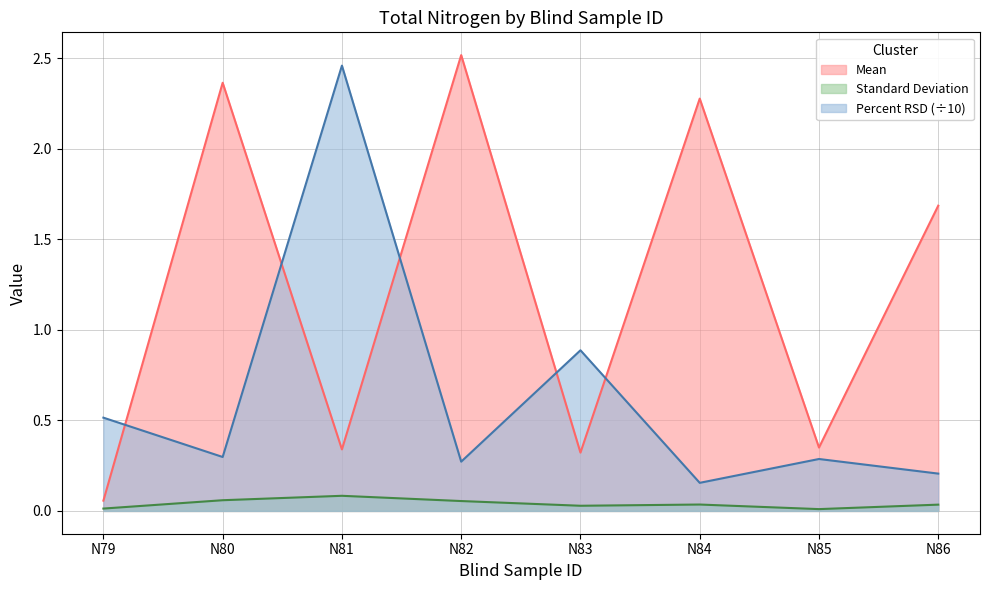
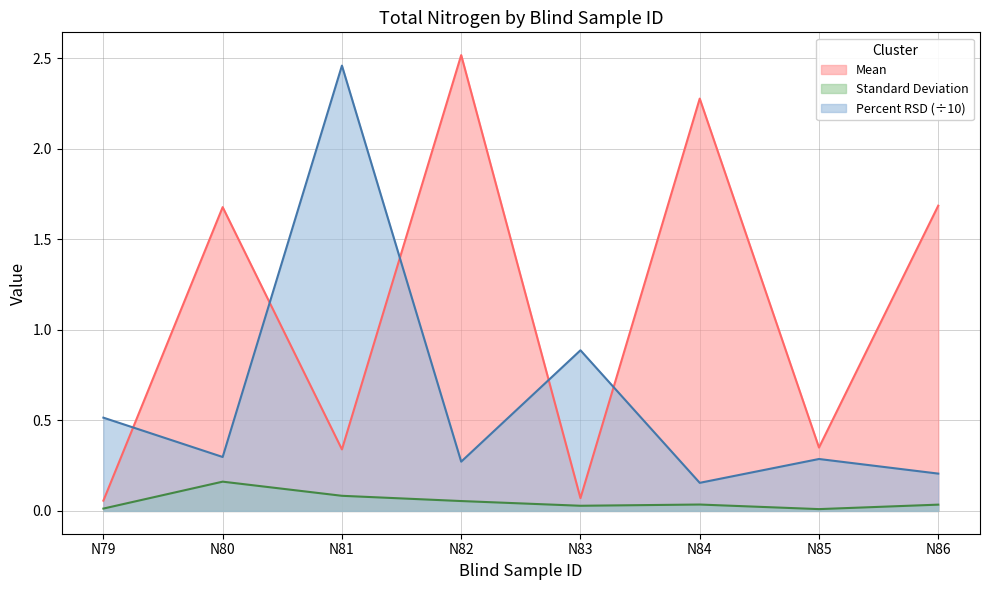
Mean, N80: 2.37 -> 1.68
Standard Deviation, N80: 0.06 -> 0.16
Mean, N83: 0.32 -> 0.07
